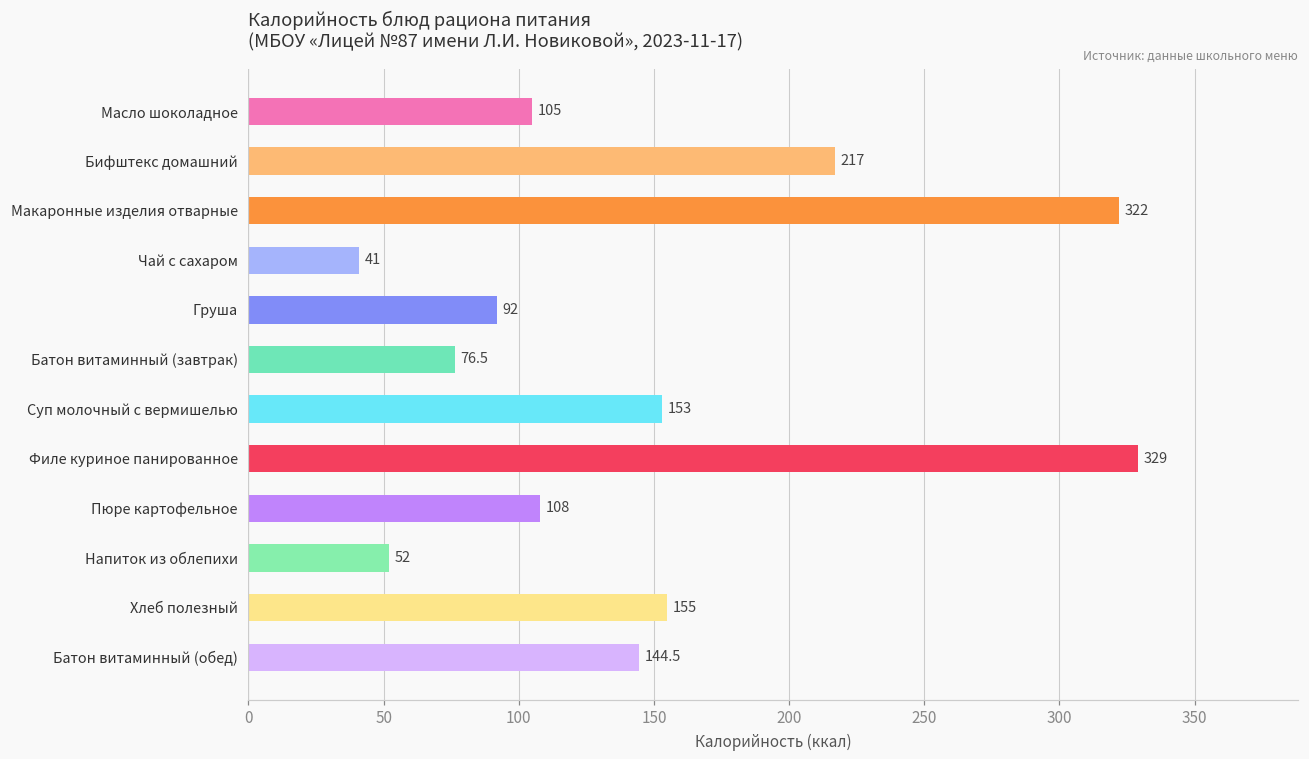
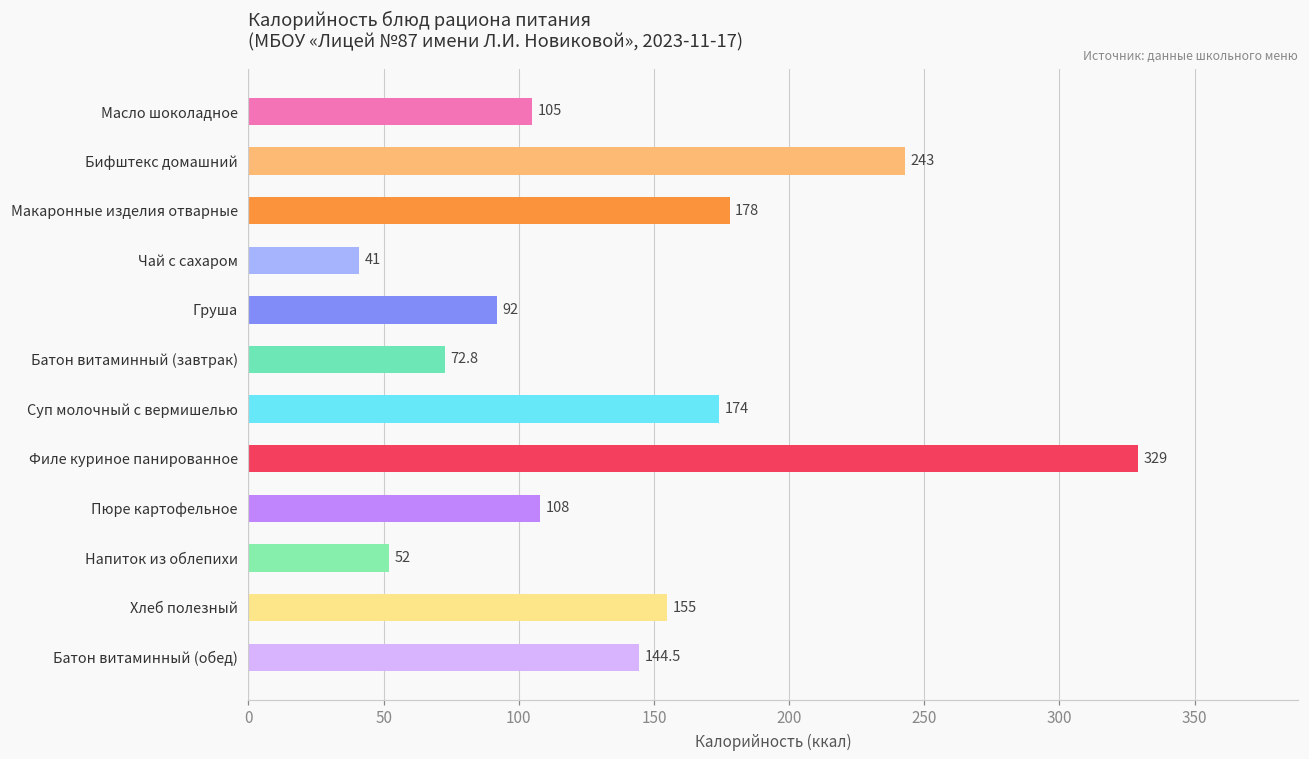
Бифштекс домашний: 217 -> 243
Макаронные изделия отварные: 322 -> 178
Батон витаминный (завтрак): 76.5 -> 72.8
Суп молочный с вермишелью: 153 -> 174
